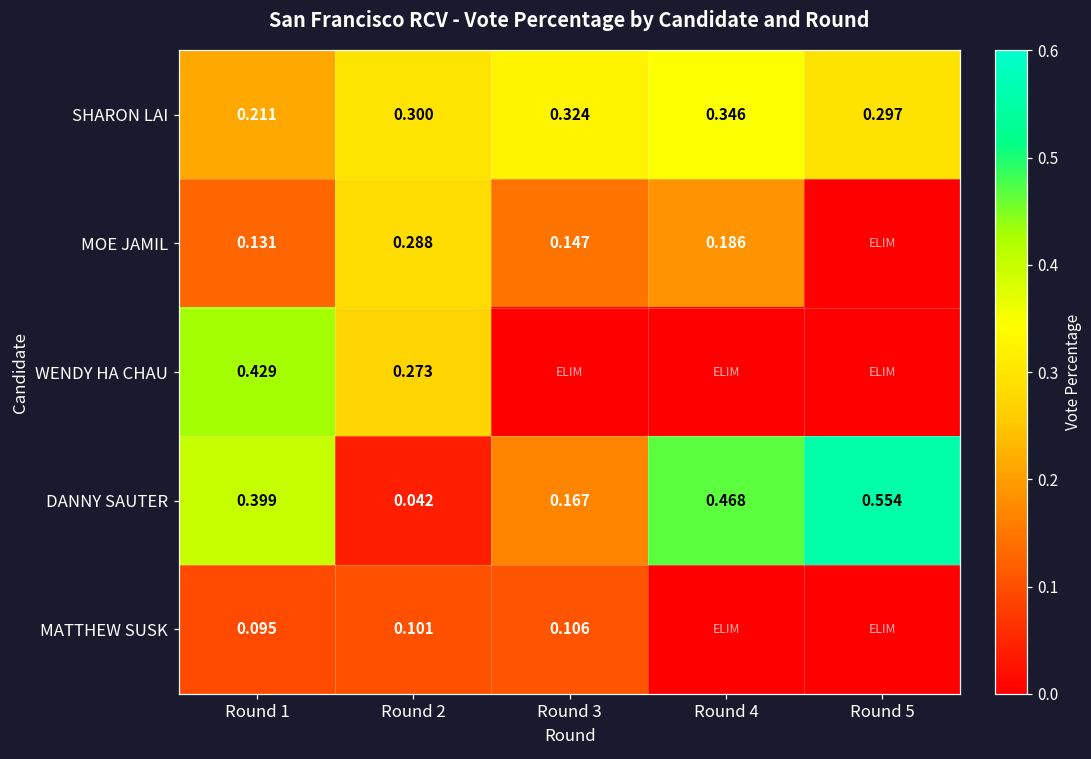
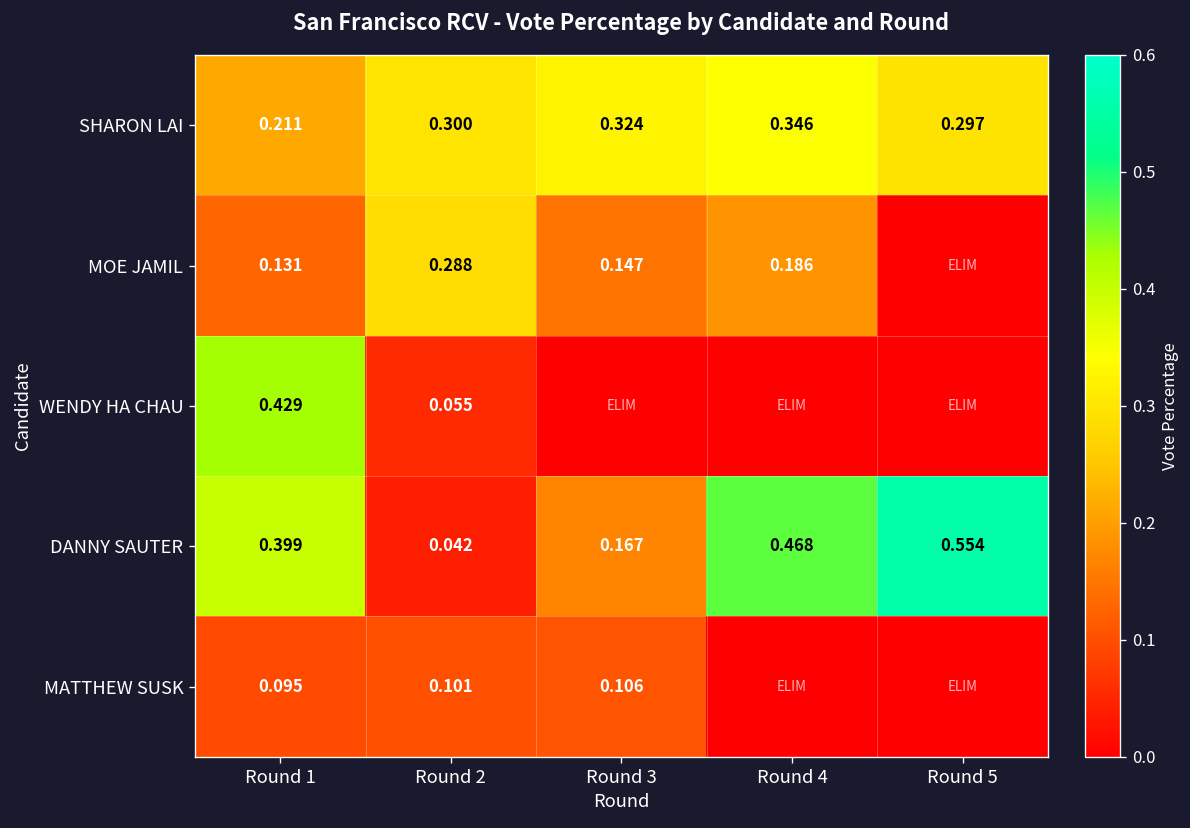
WENDY HA CHAU, Round 2: 0.273 -> 0.055
